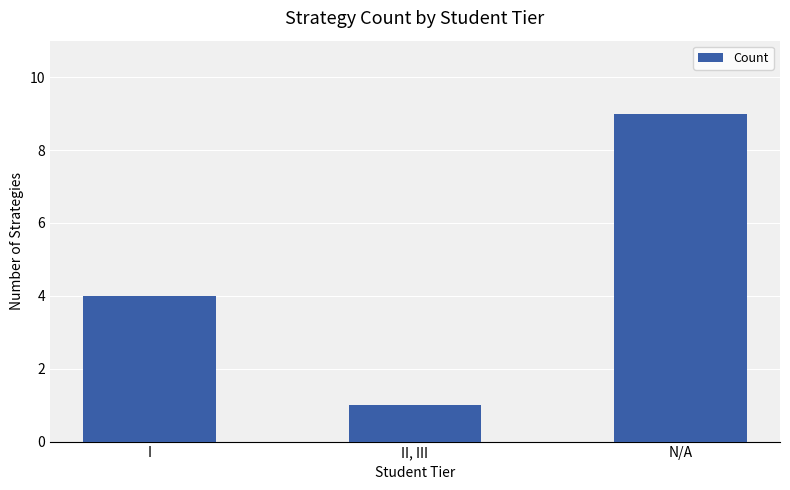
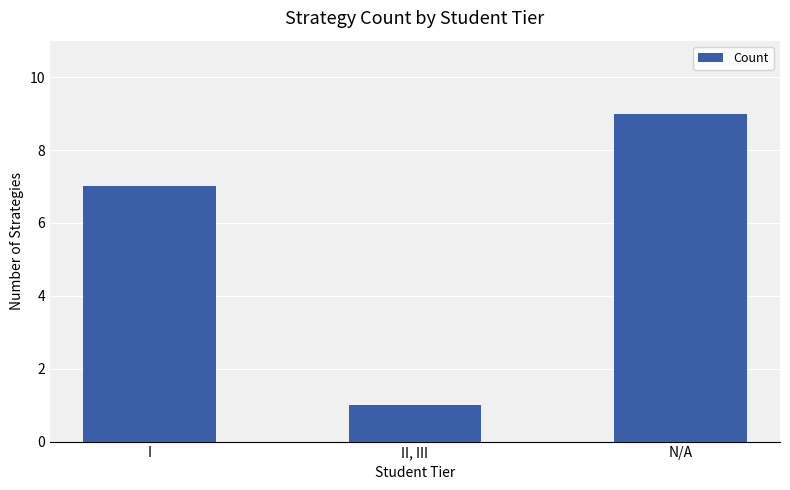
I: 4 -> 7
